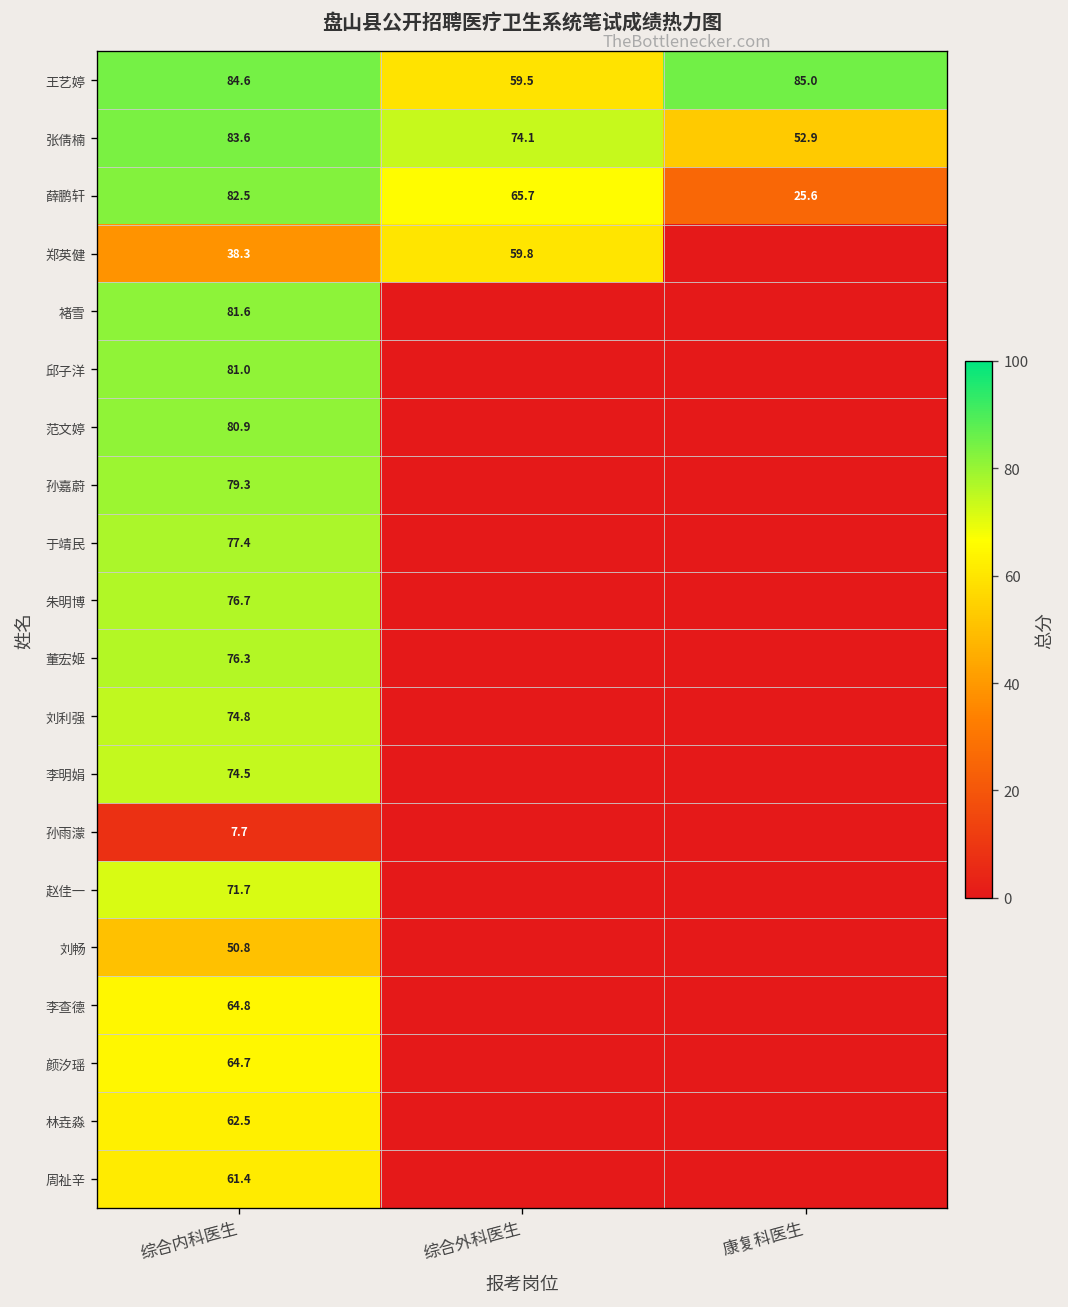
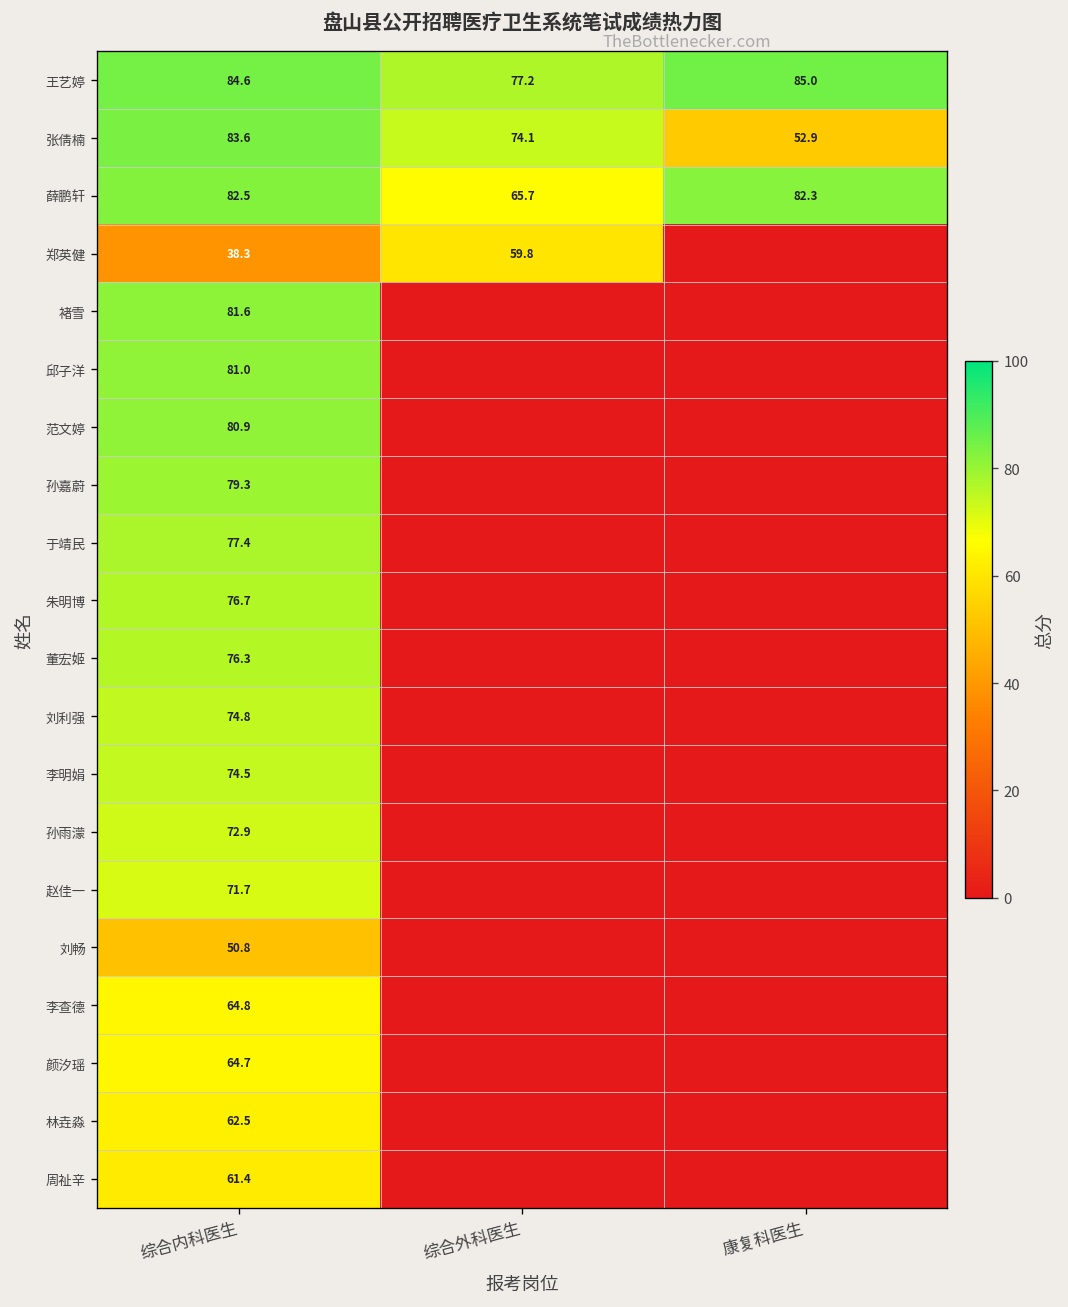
王艺婷, 综合外科医生: 59.5 -> 77.2
薛鹏轩, 康复科医生: 25.6 -> 82.3
孙雨濛, 综合内科医生: 7.7 -> 72.9
